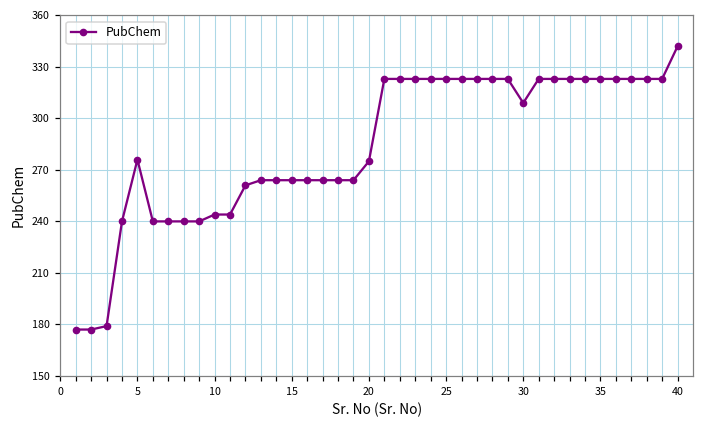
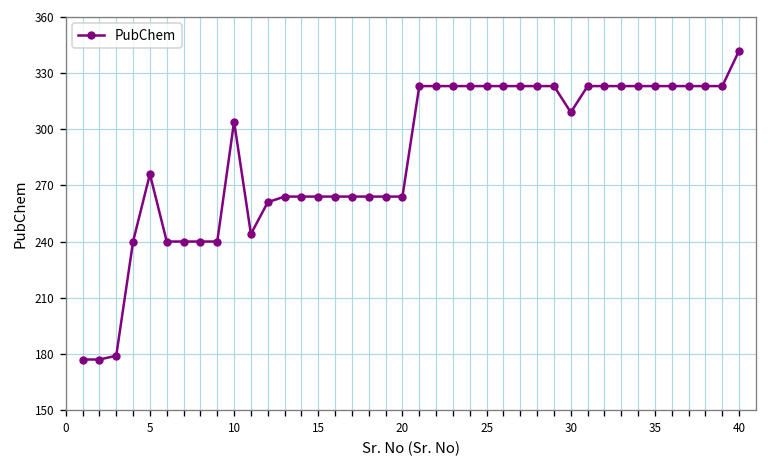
10: 244 -> 304
20: 275 -> 264
